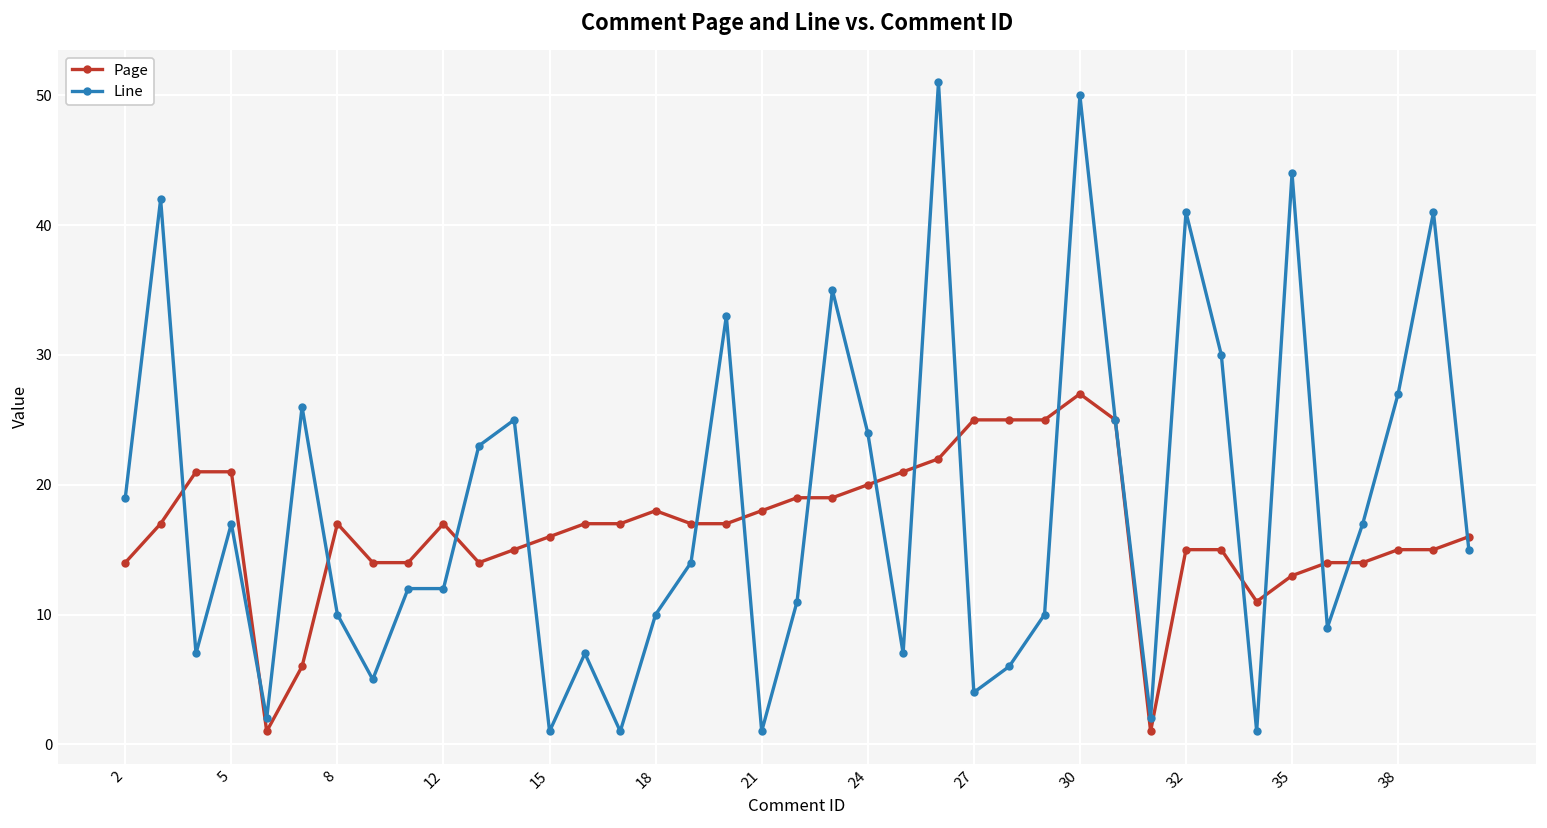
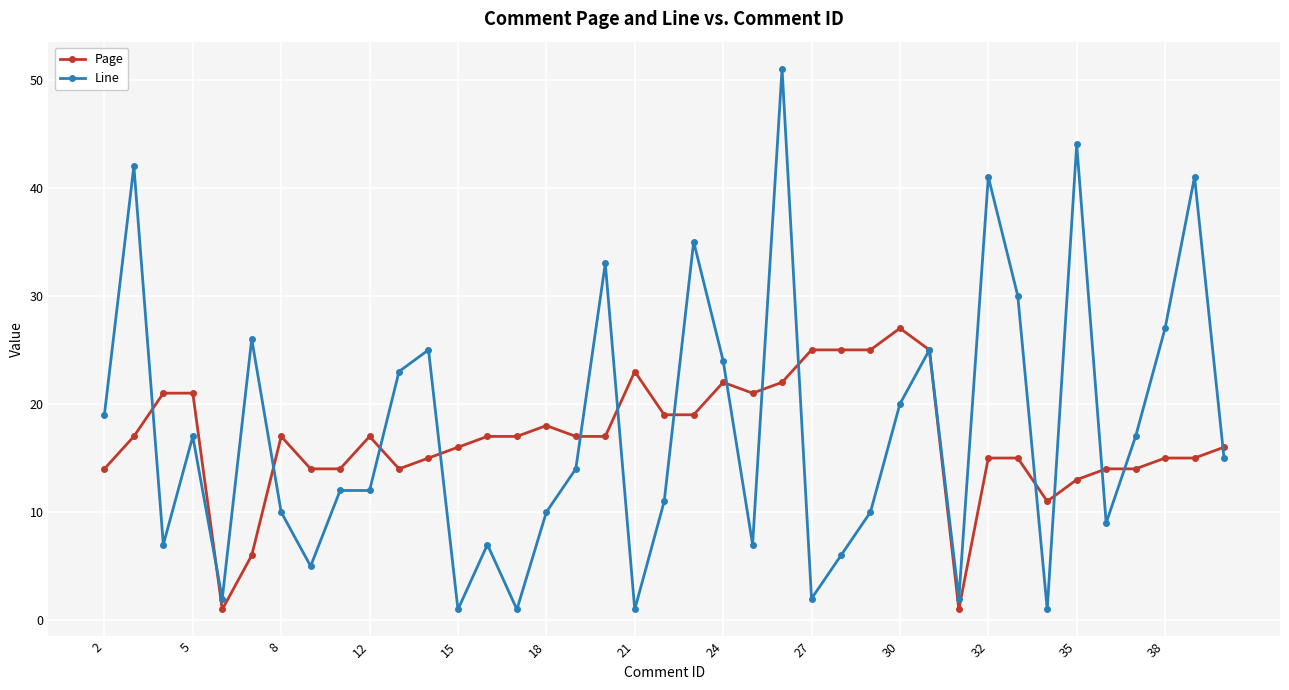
Page, 21: 18 -> 23
Page, 24: 20 -> 22
Line, 27: 4 -> 2
Line, 30: 50 -> 20
